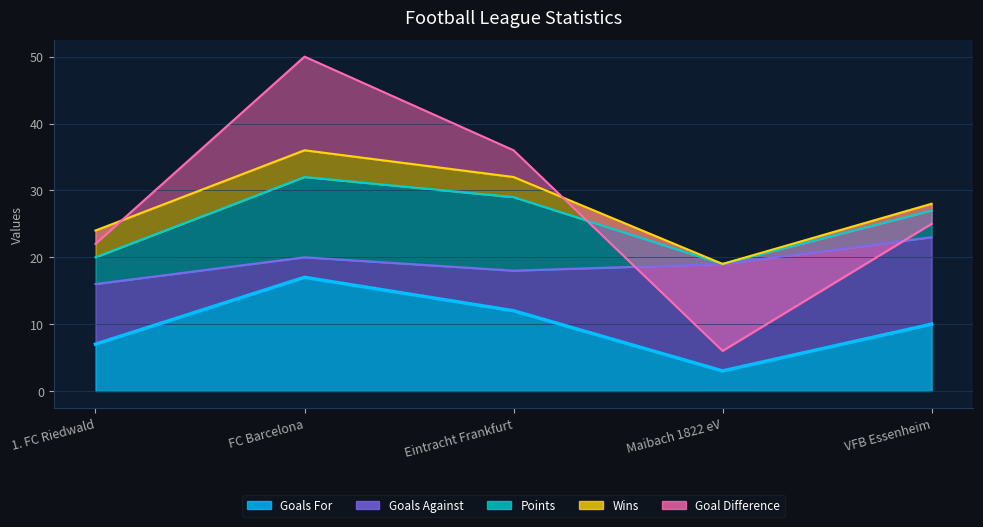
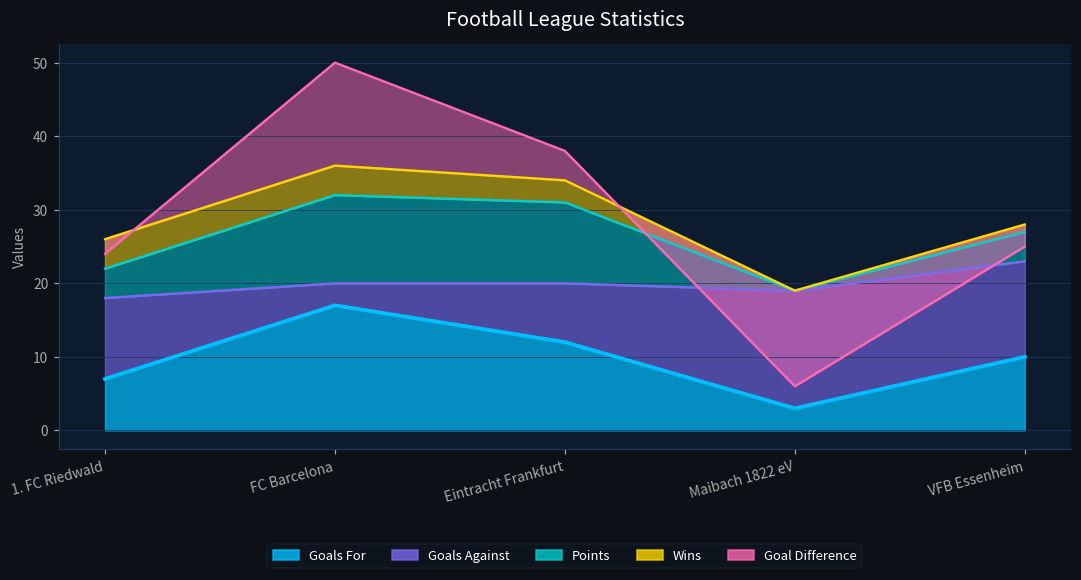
Goals Against, 1. FC Riedwald: 9 -> 11
Goals Against, Eintracht Frankfurt: 6 -> 8
